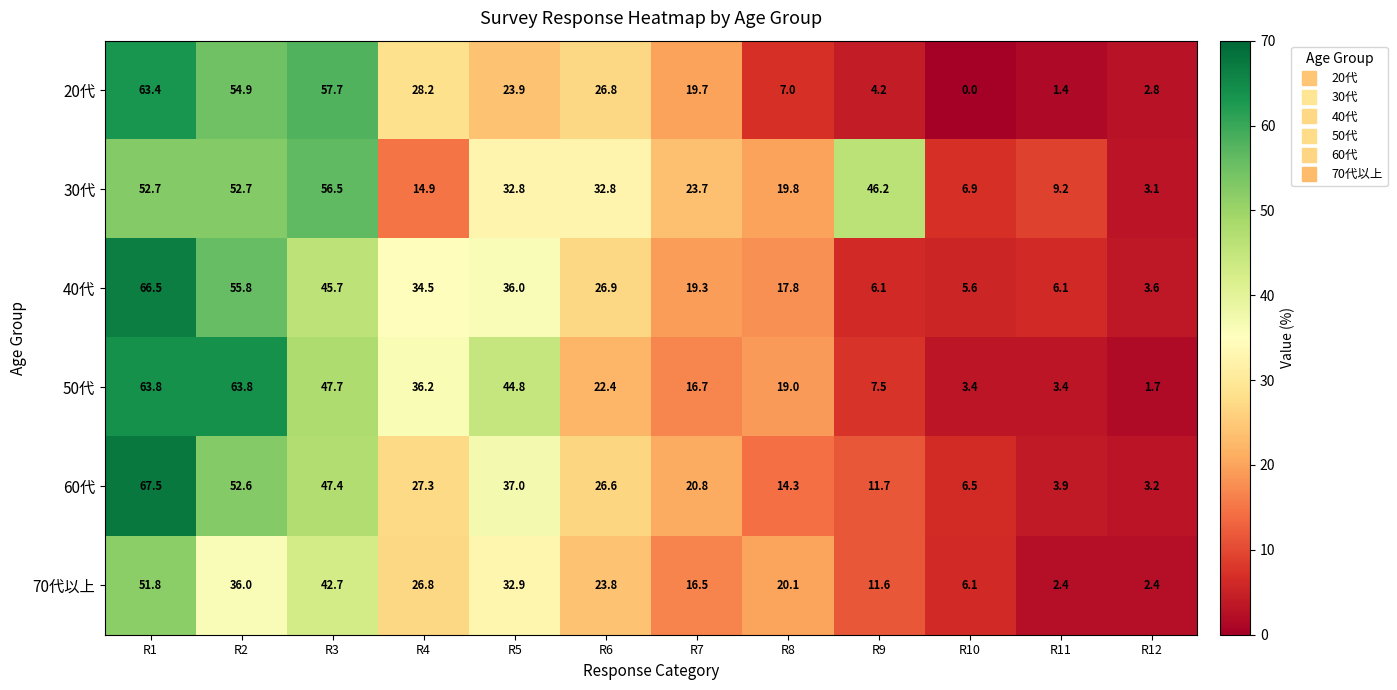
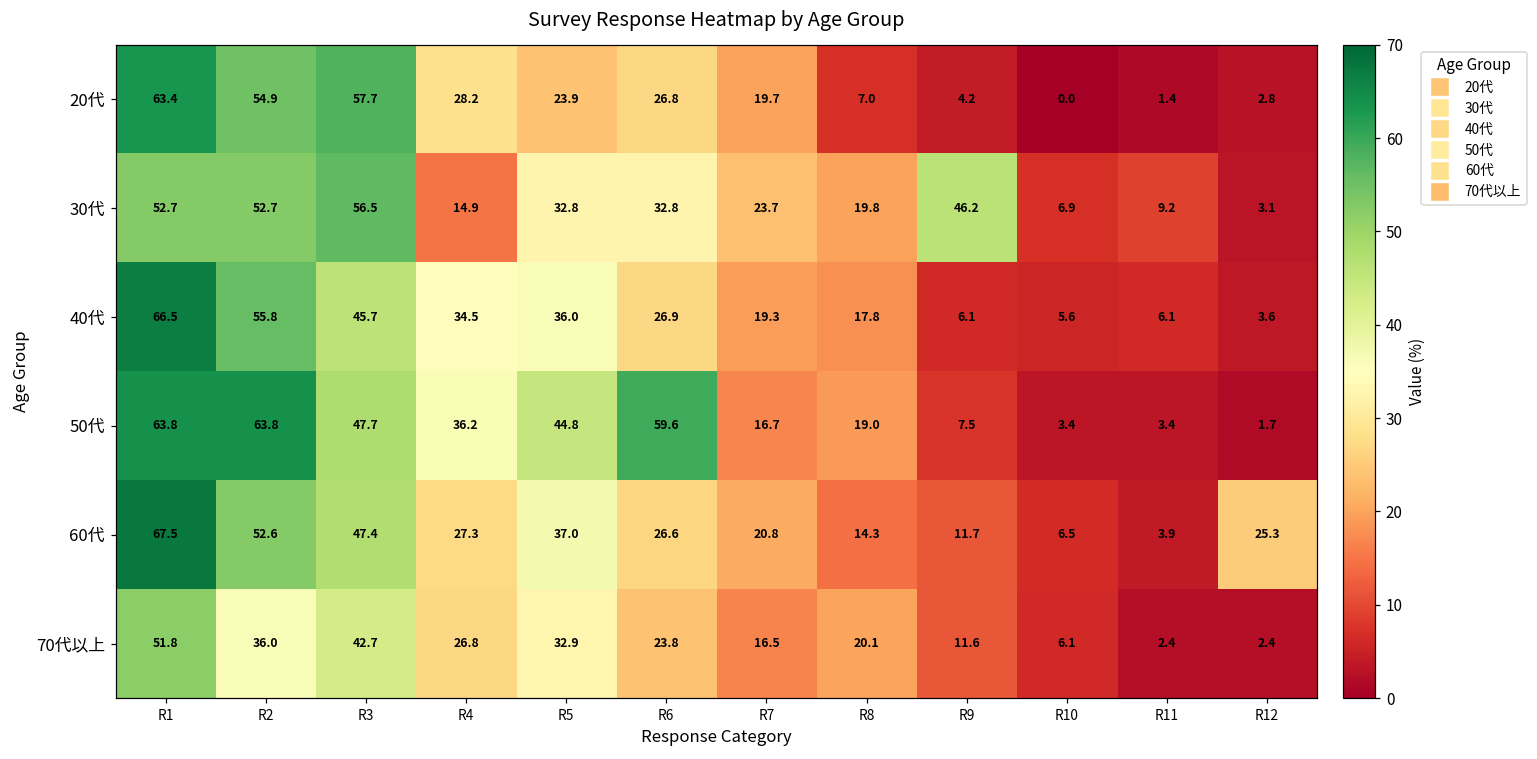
50代, R6: 22.4 -> 59.6
60代, R12: 3.2 -> 25.3
